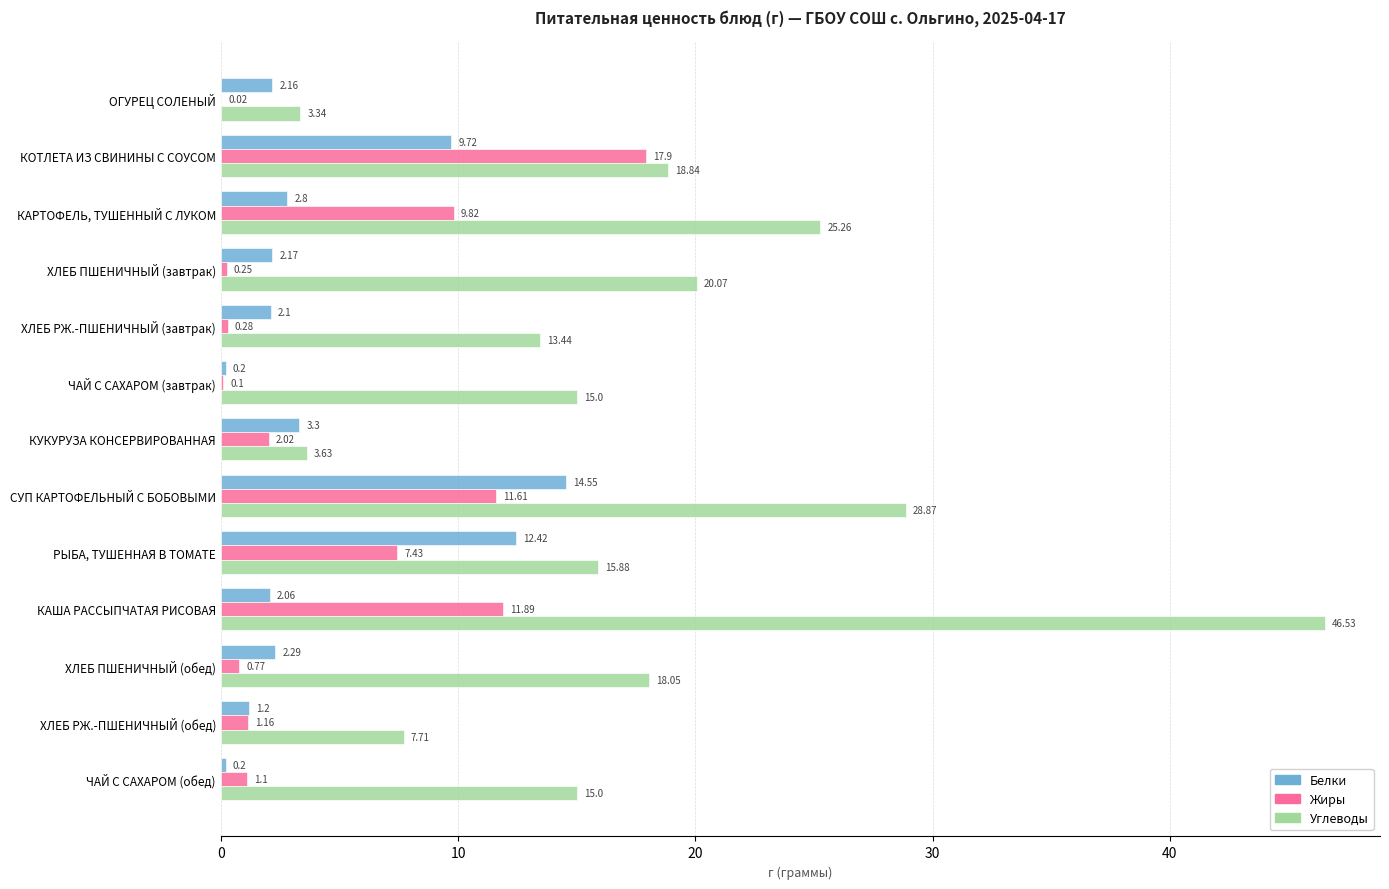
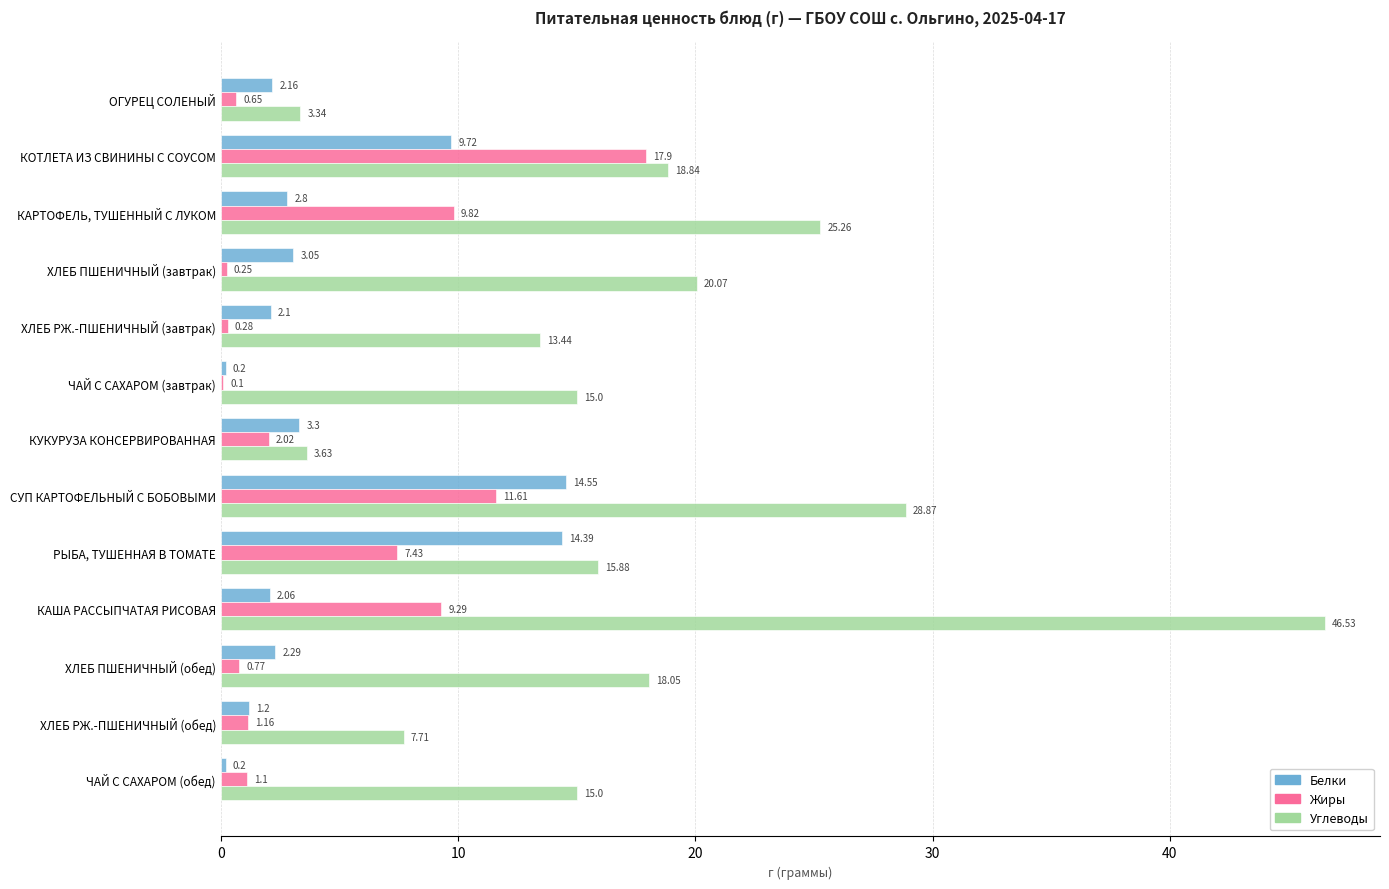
Жиры, ОГУРЕЦ СОЛЕНЫЙ: 0.02 -> 0.65
Белки, ХЛЕБ ПШЕНИЧНЫЙ (завтрак): 2.17 -> 3.05
Белки, РЫБА, ТУШЕННАЯ В ТОМАТЕ: 12.42 -> 14.39
Жиры, КАША РАССЫПЧАТАЯ РИСОВАЯ: 11.89 -> 9.29
